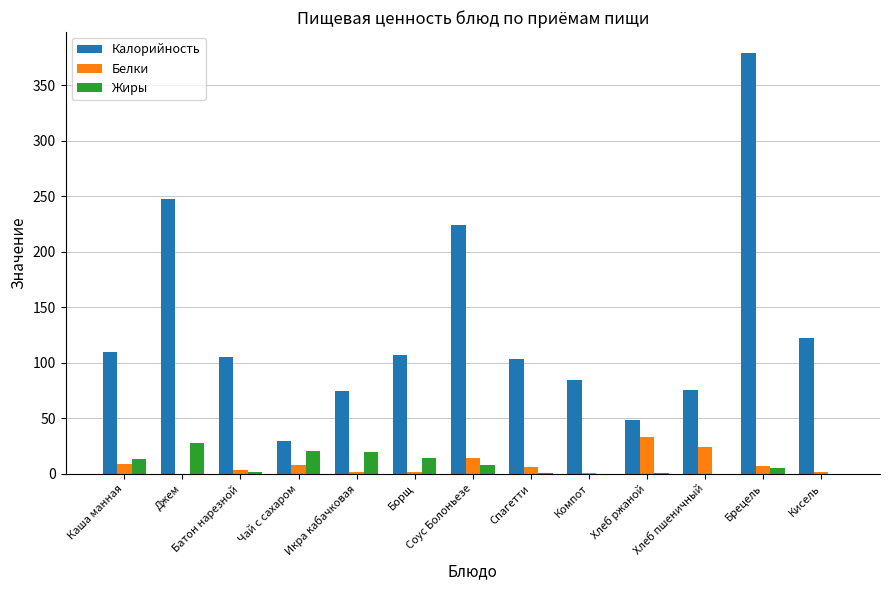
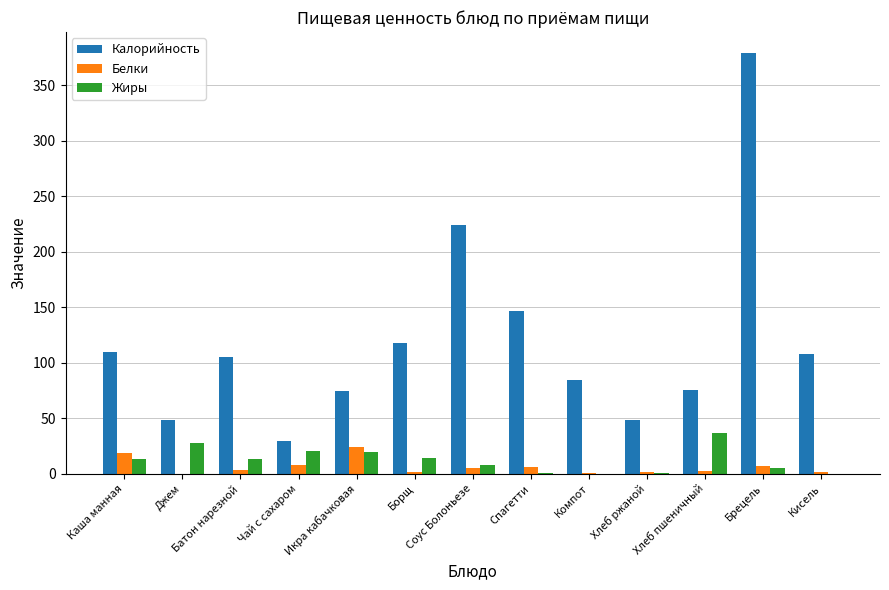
Белки, Каша манная: 8 -> 19
Калорийность, Джем: 248 -> 48
Жиры, Батон нарезной: 1 -> 14
Белки, Икра кабачковая: 1 -> 25
Калорийность, Борщ: 107 -> 118
Белки, Соус Болоньезе: 14 -> 6
Калорийность, Спагетти: 103 -> 146
Белки, Хлеб ржаной: 33 -> 2
Белки, Хлеб пшеничный: 24 -> 2
Жиры, Хлеб пшеничный: 0 -> 37
Калорийность, Кисель: 122 -> 108
